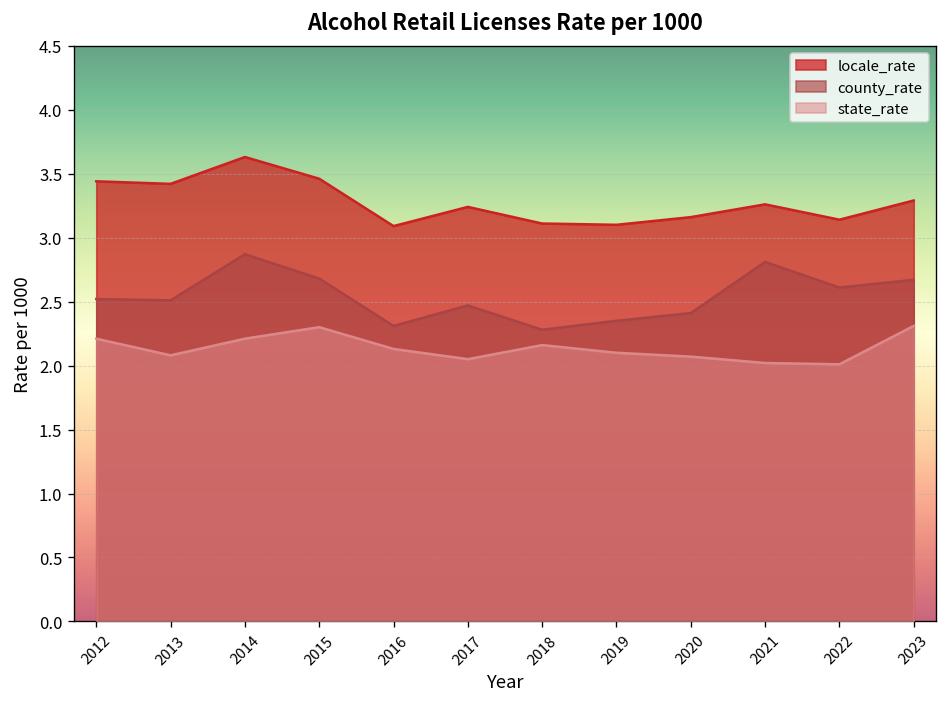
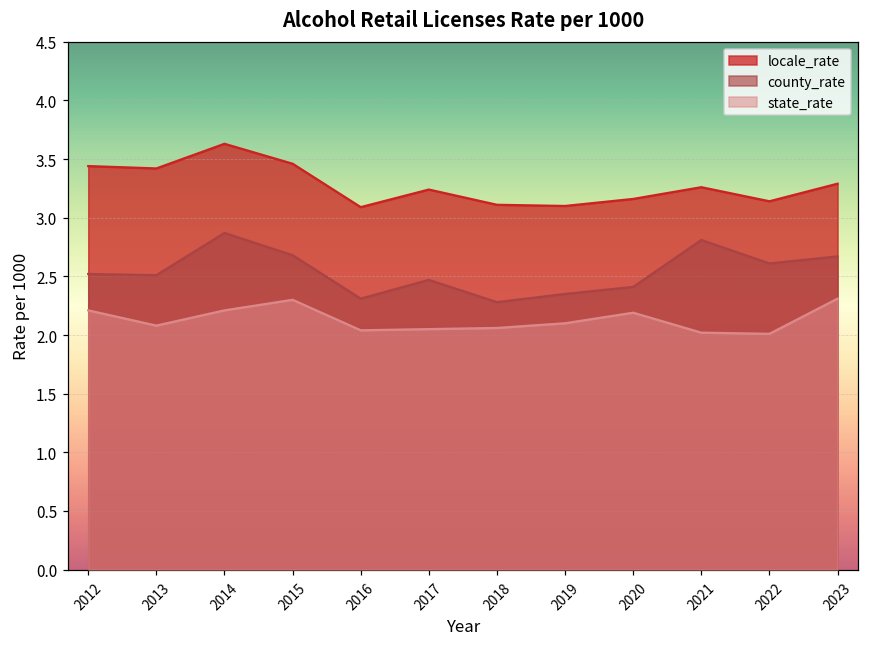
state_rate, 2016: 2.13 -> 2.04
state_rate, 2018: 2.16 -> 2.06
state_rate, 2020: 2.07 -> 2.19
